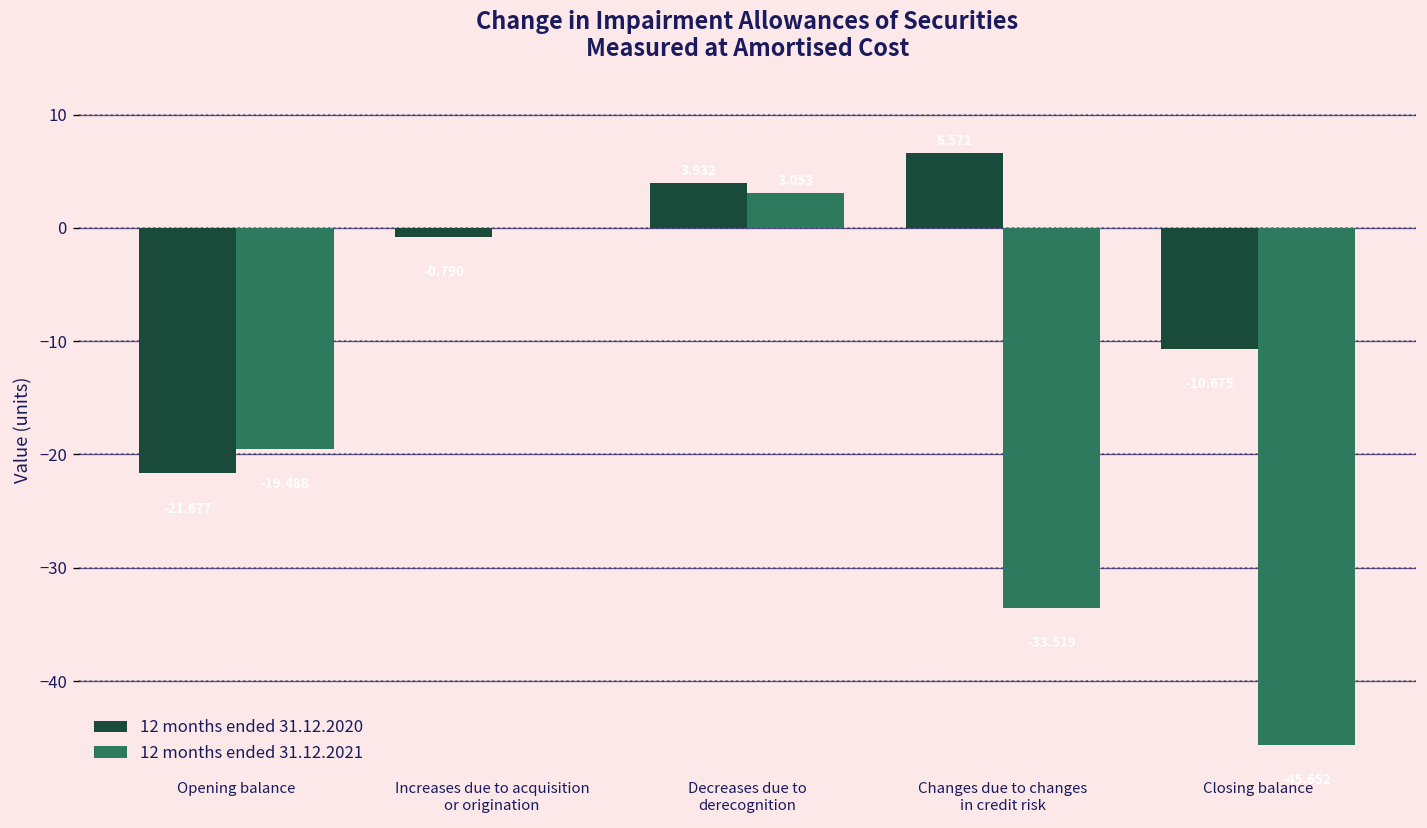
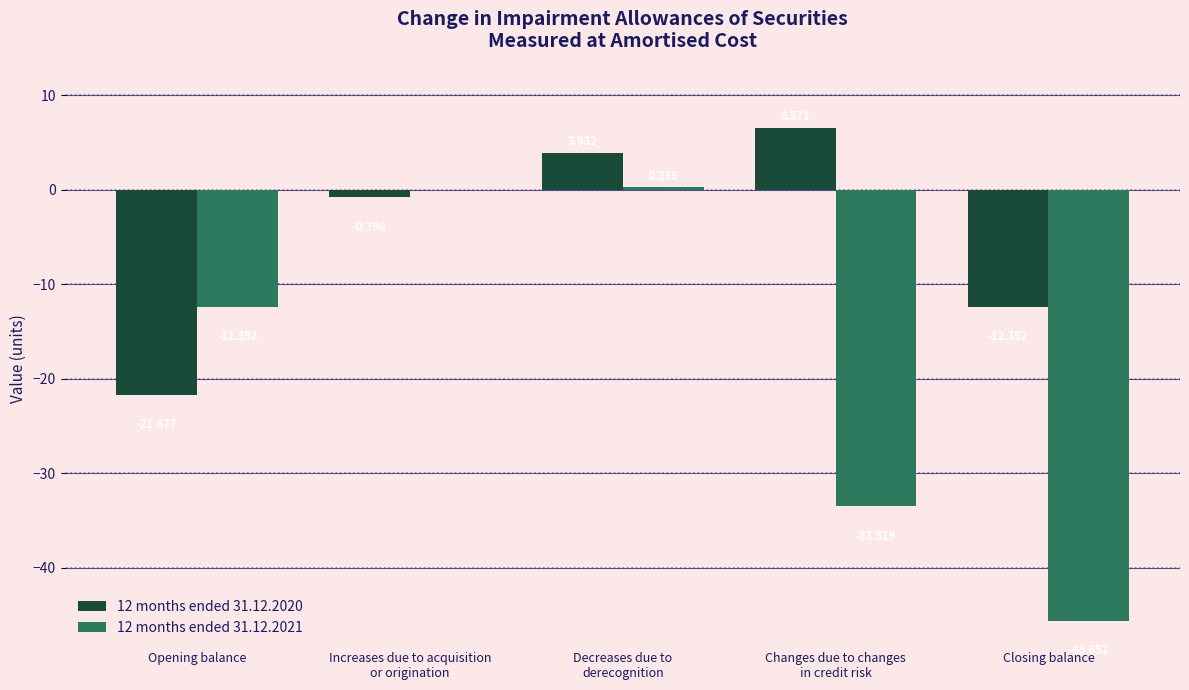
12 months ended 31.12.2021, Opening balance: -19 -> -12
12 months ended 31.12.2021, Decreases due to derecognition: 3 -> 0
12 months ended 31.12.2020, Closing balance: -11 -> -12
